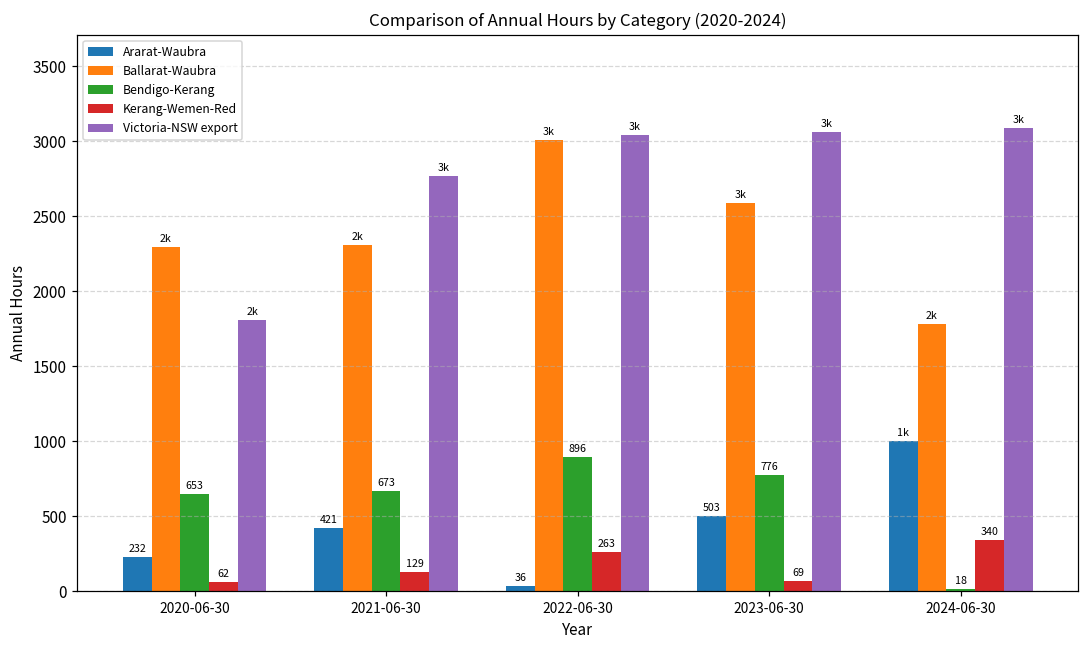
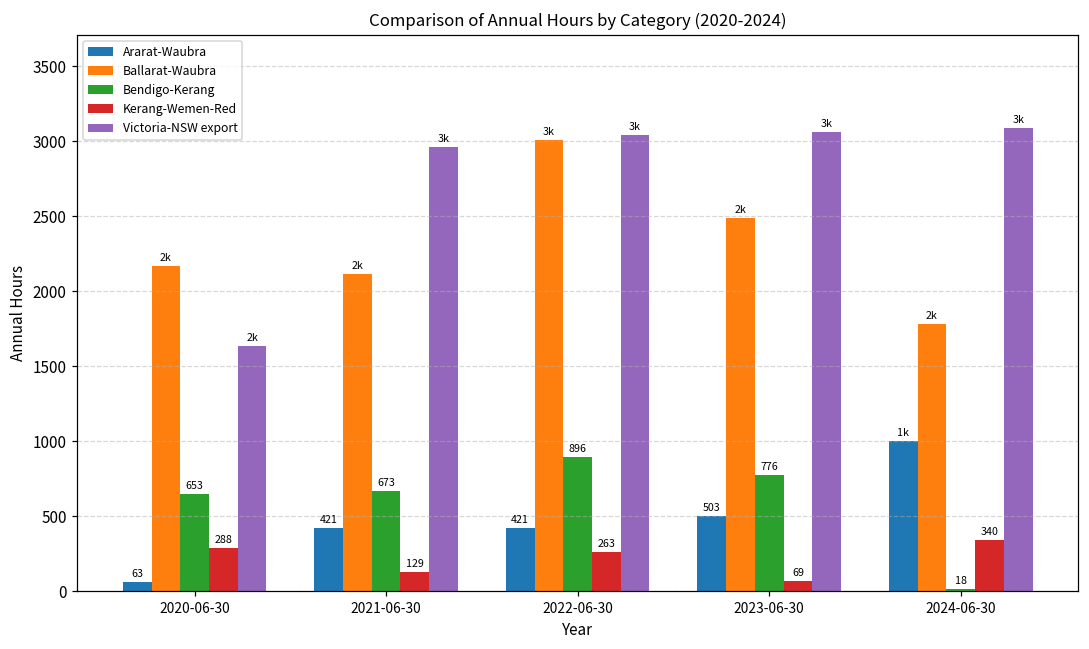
Ararat-Waubra, 2020-06-30: 232 -> 63
Ballarat-Waubra, 2020-06-30: 2300 -> 2170
Kerang-Wemen-Red, 2020-06-30: 62 -> 288
Victoria-NSW export, 2020-06-30: 1810 -> 1630
Ballarat-Waubra, 2021-06-30: 2310 -> 2110
Victoria-NSW export, 2021-06-30: 2770 -> 2960
Ararat-Waubra, 2022-06-30: 36 -> 421
Ballarat-Waubra, 2023-06-30: 3k -> 2k
